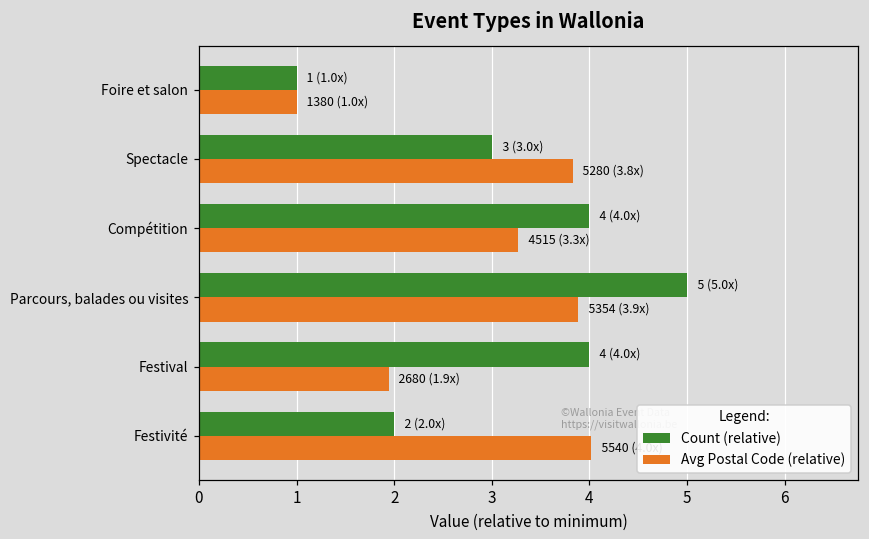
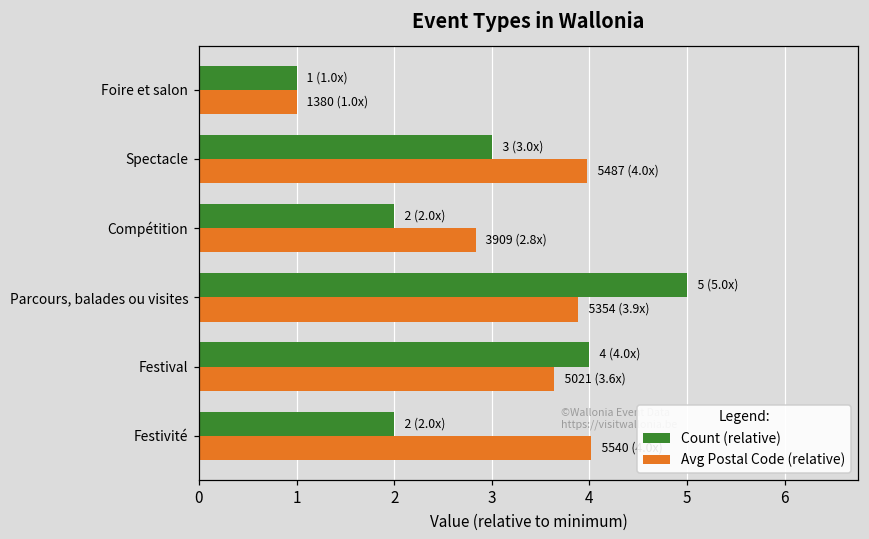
Avg Postal Code (relative), Spectacle: 5280 (3.8x) -> 5487 (4.0x)
Count (relative), Compétition: 4 (4.0x) -> 2 (2.0x)
Avg Postal Code (relative), Compétition: 4515 (3.3x) -> 3909 (2.8x)
Avg Postal Code (relative), Festival: 2680 (1.9x) -> 5021 (3.6x)
